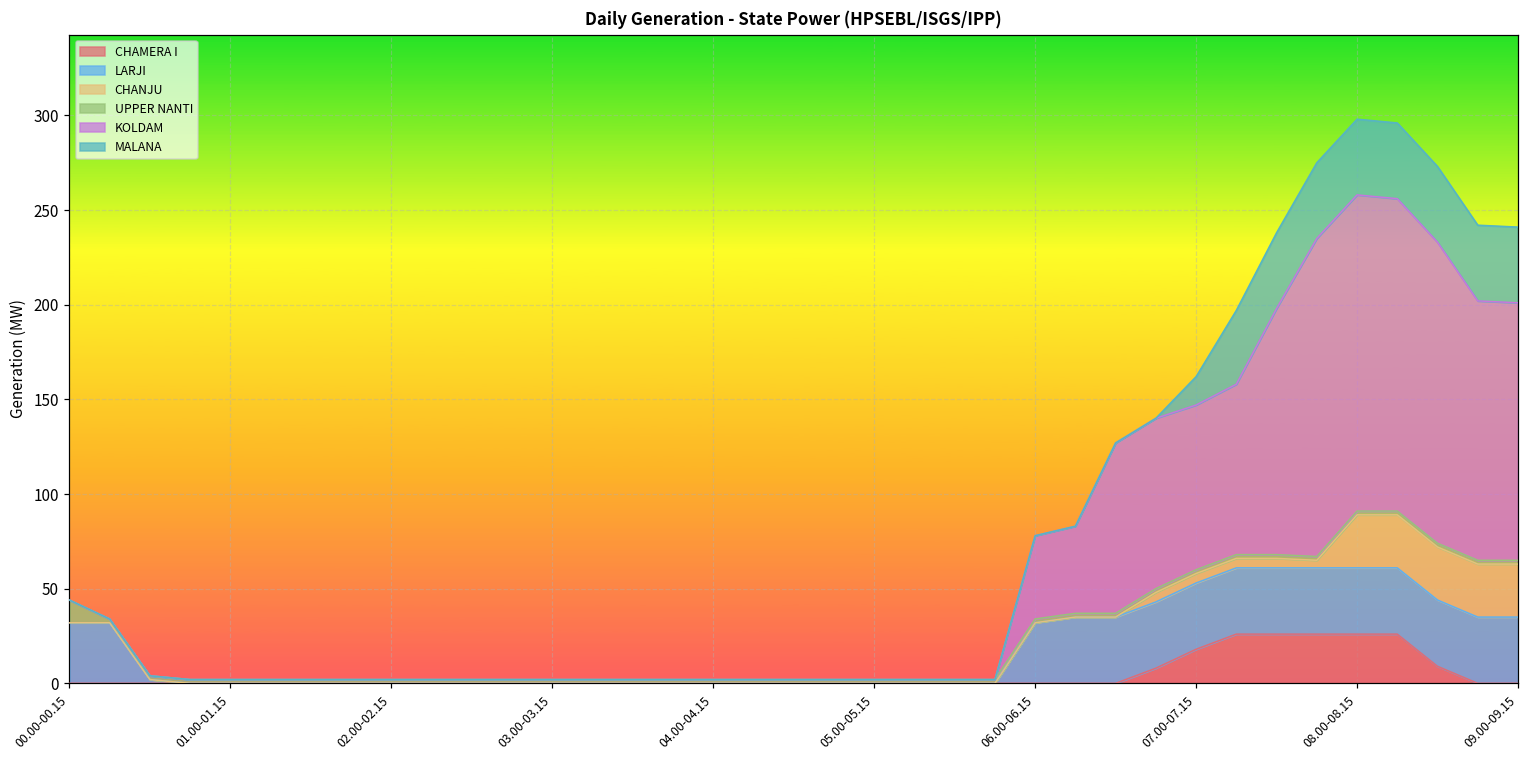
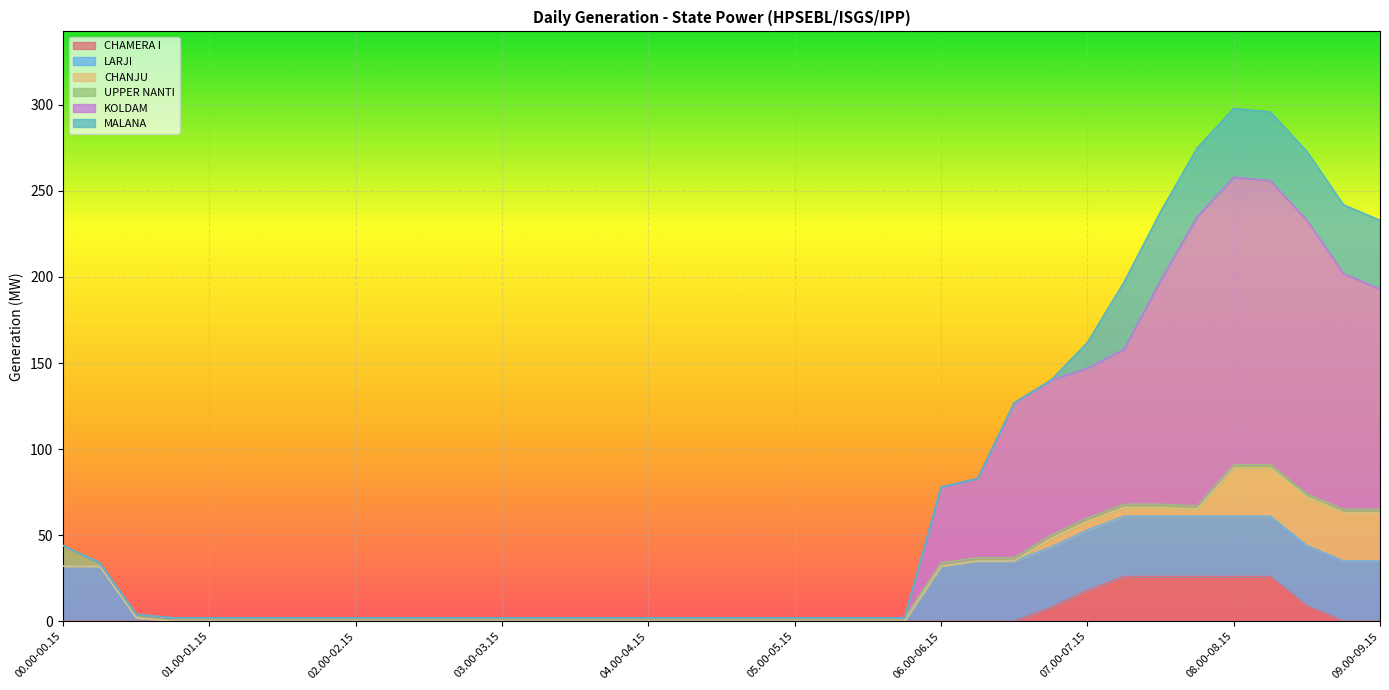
KOLDAM, 09.00-09.15: 136 -> 128
